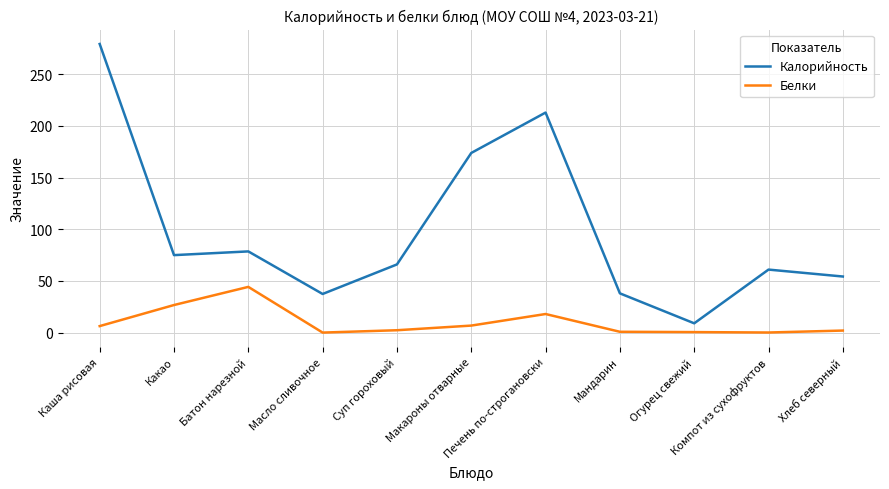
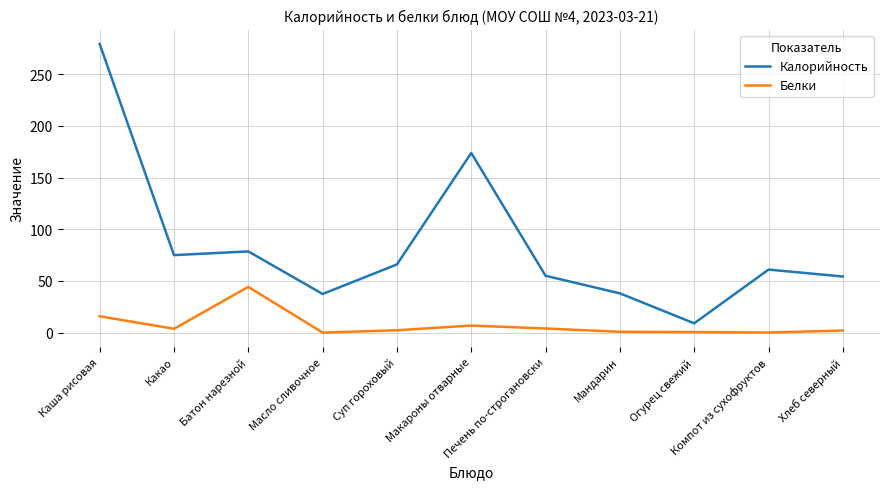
Белки, Каша рисовая: 6 -> 16
Белки, Какао: 27 -> 4
Калорийность, Печень по-строгановски: 213 -> 55
Белки, Печень по-строгановски: 18 -> 4
